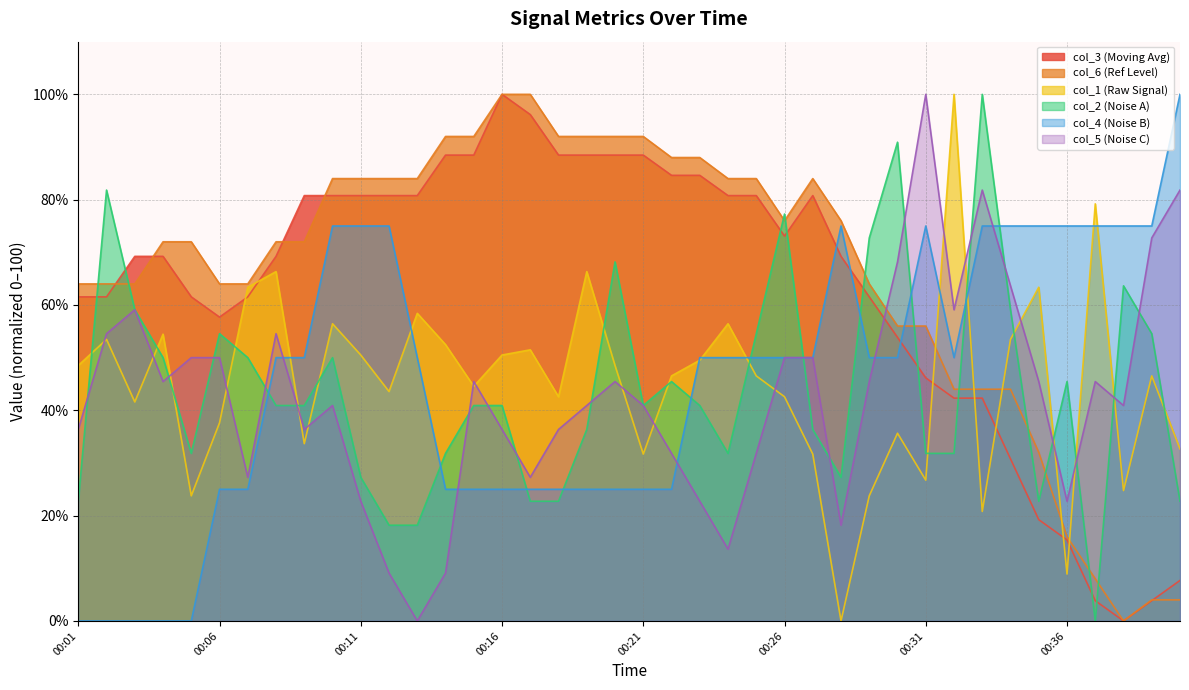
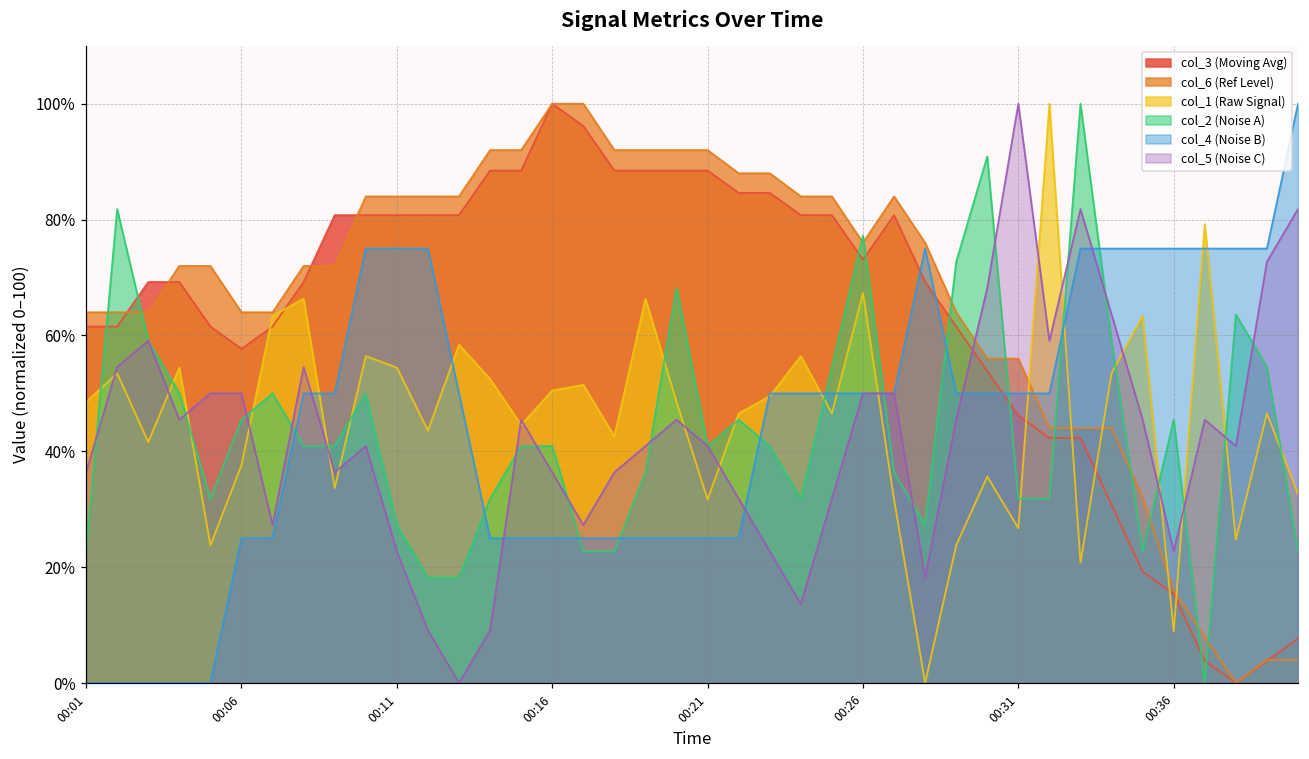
col_2 (Noise A), 00:06: 55% -> 45%
col_1 (Raw Signal), 00:11: 50% -> 54%
col_1 (Raw Signal), 00:26: 43% -> 67%
col_4 (Noise B), 00:31: 75% -> 50%
